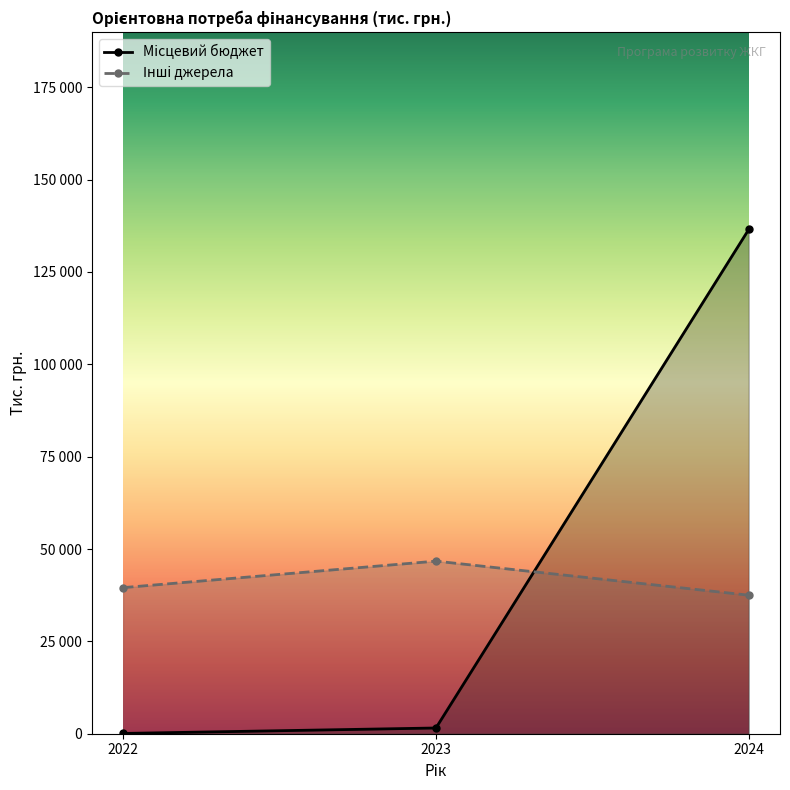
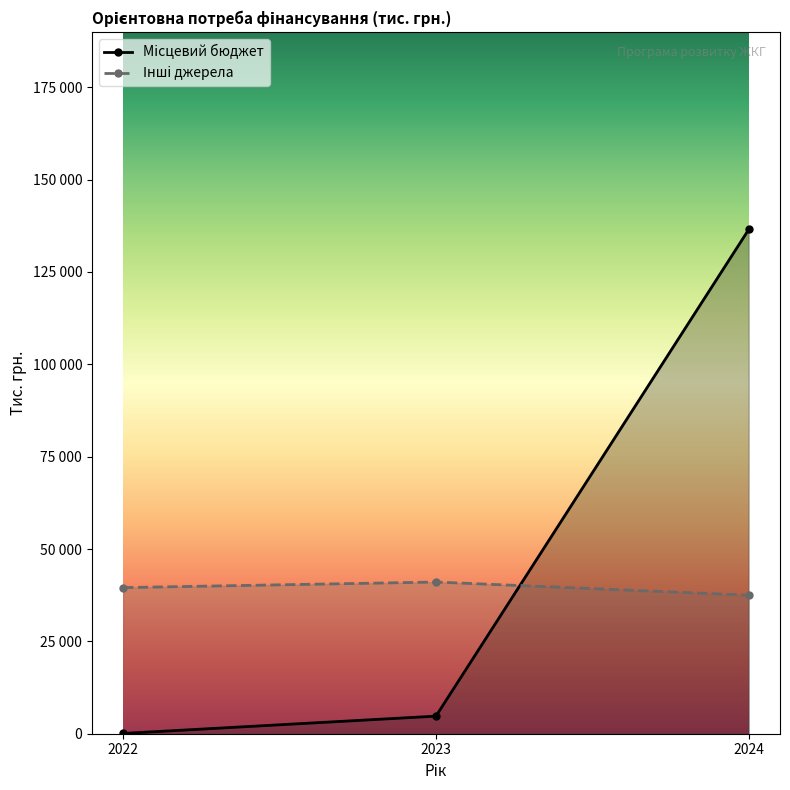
Місцевий бюджет, 2023: 2000 -> 5000
Інші джерела, 2023: 47000 -> 41000
